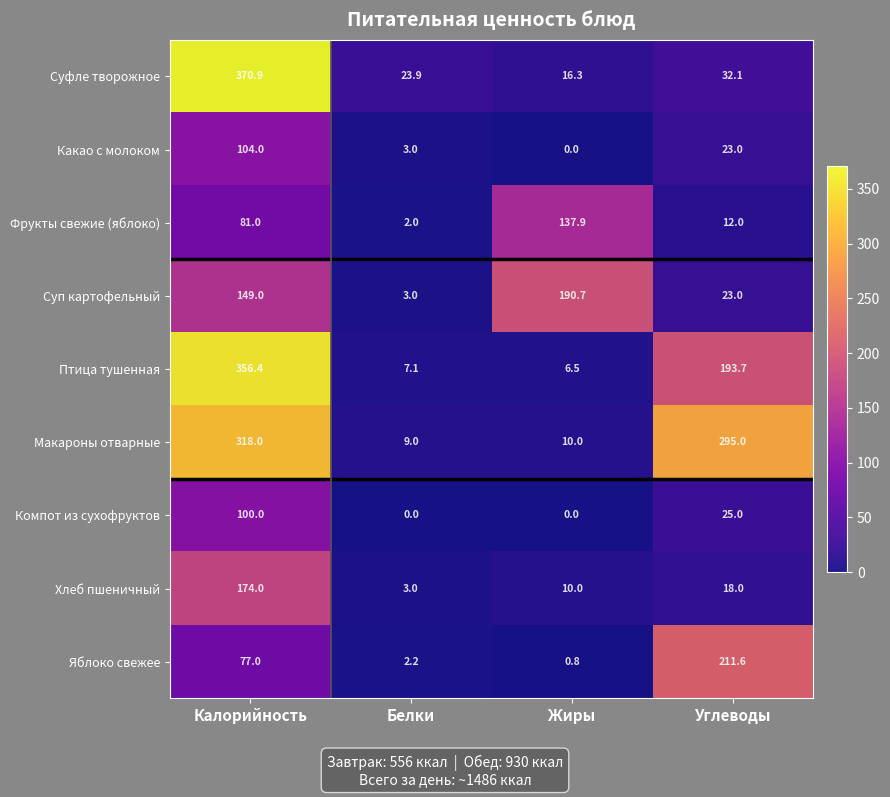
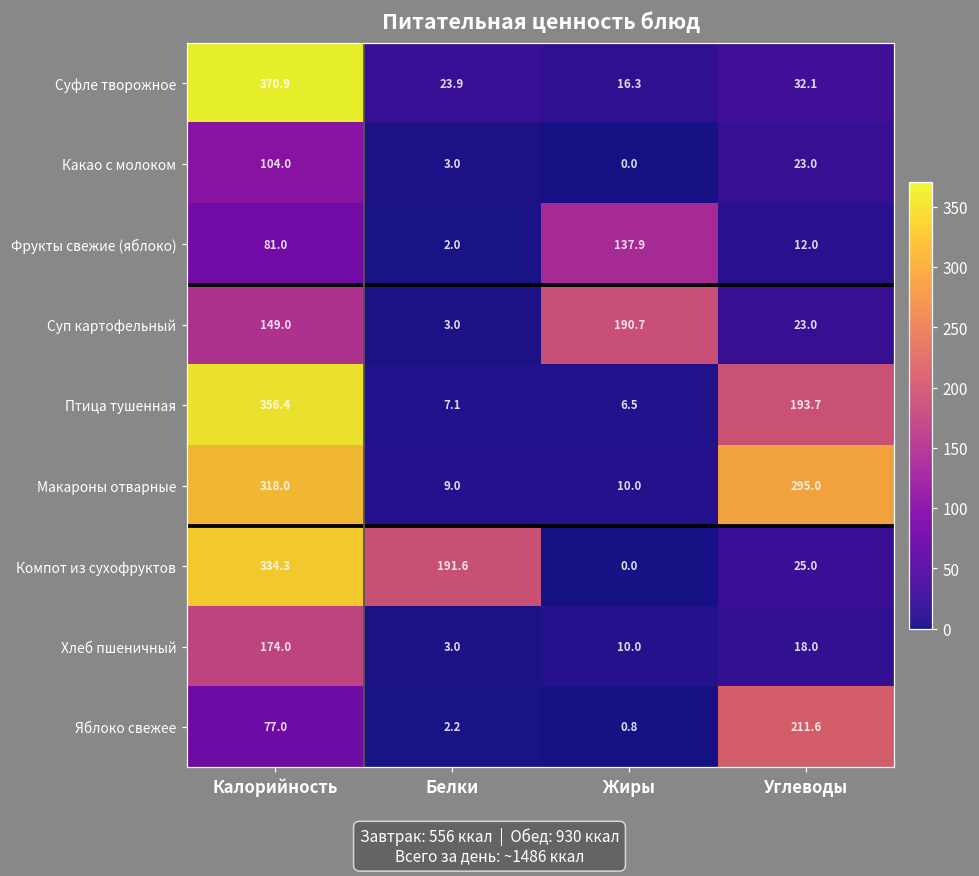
Компот из сухофруктов, Калорийность: 100.0 -> 334.3
Компот из сухофруктов, Белки: 0.0 -> 191.6
